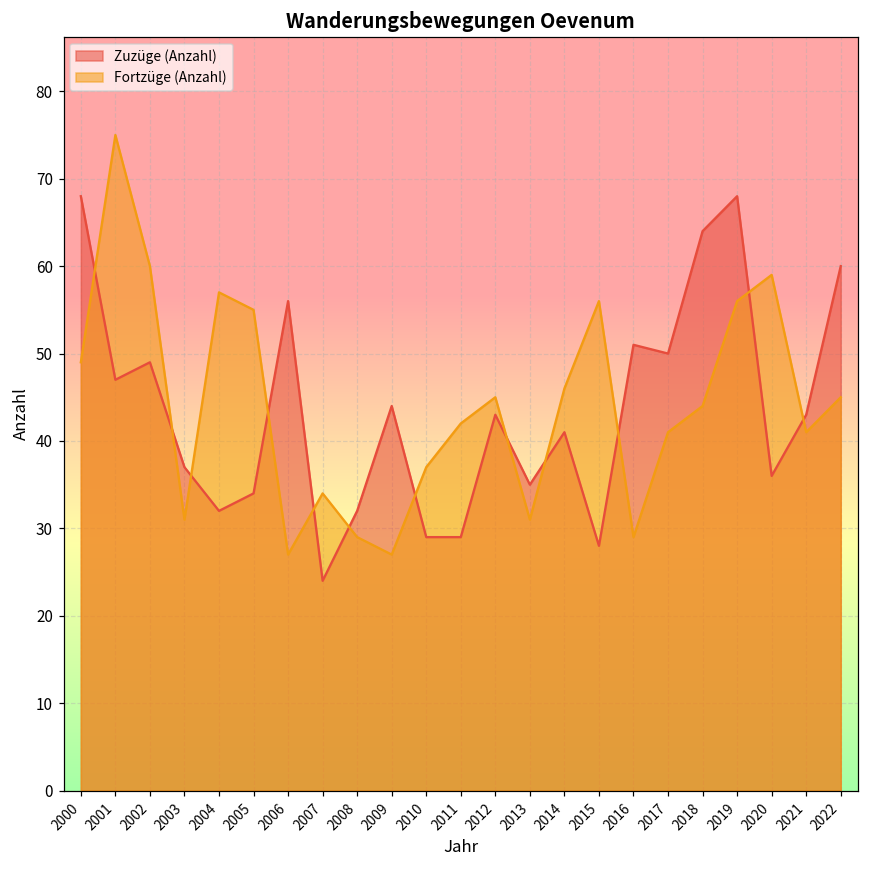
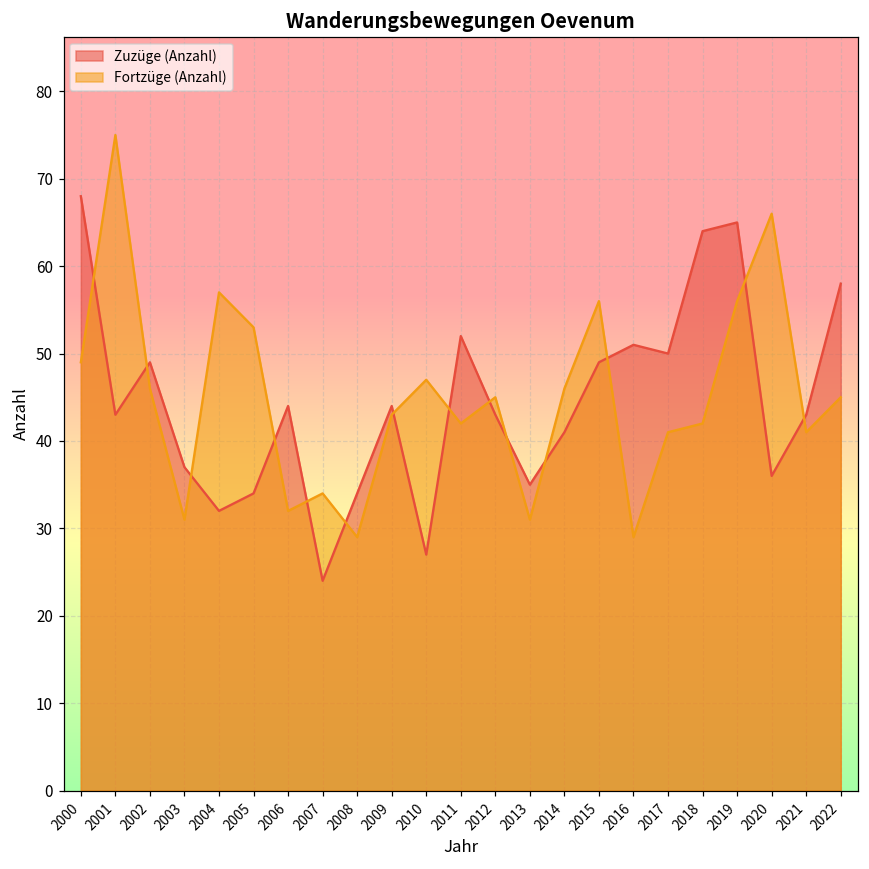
Zuzüge (Anzahl), 2001: 47 -> 43
Fortzüge (Anzahl), 2002: 60 -> 46
Fortzüge (Anzahl), 2005: 55 -> 53
Zuzüge (Anzahl), 2006: 56 -> 44
Fortzüge (Anzahl), 2006: 27 -> 32
Zuzüge (Anzahl), 2008: 32 -> 34
Fortzüge (Anzahl), 2009: 27 -> 43
Zuzüge (Anzahl), 2010: 29 -> 27
Fortzüge (Anzahl), 2010: 37 -> 47
Zuzüge (Anzahl), 2011: 29 -> 52
Zuzüge (Anzahl), 2015: 28 -> 49
Fortzüge (Anzahl), 2018: 44 -> 42
Zuzüge (Anzahl), 2019: 68 -> 65
Fortzüge (Anzahl), 2020: 59 -> 66
Zuzüge (Anzahl), 2022: 60 -> 58
